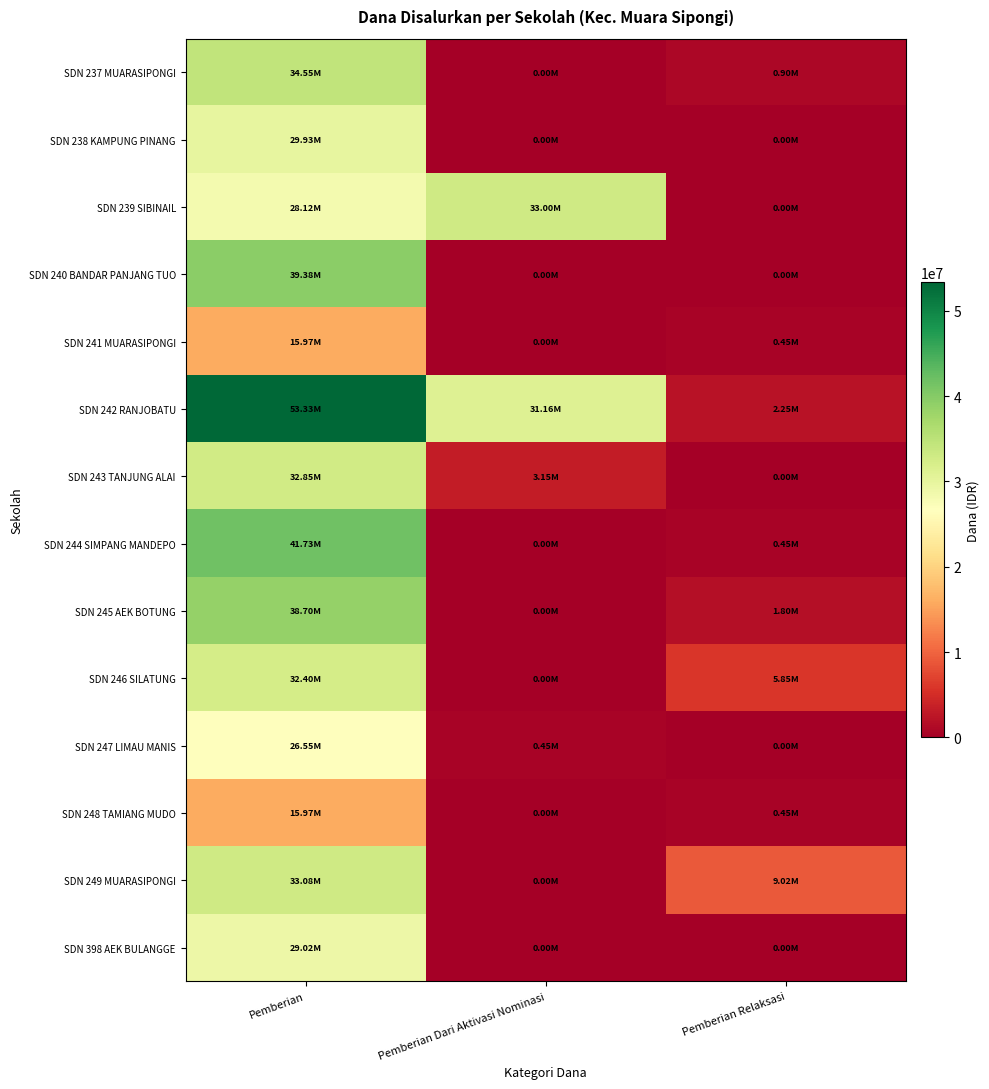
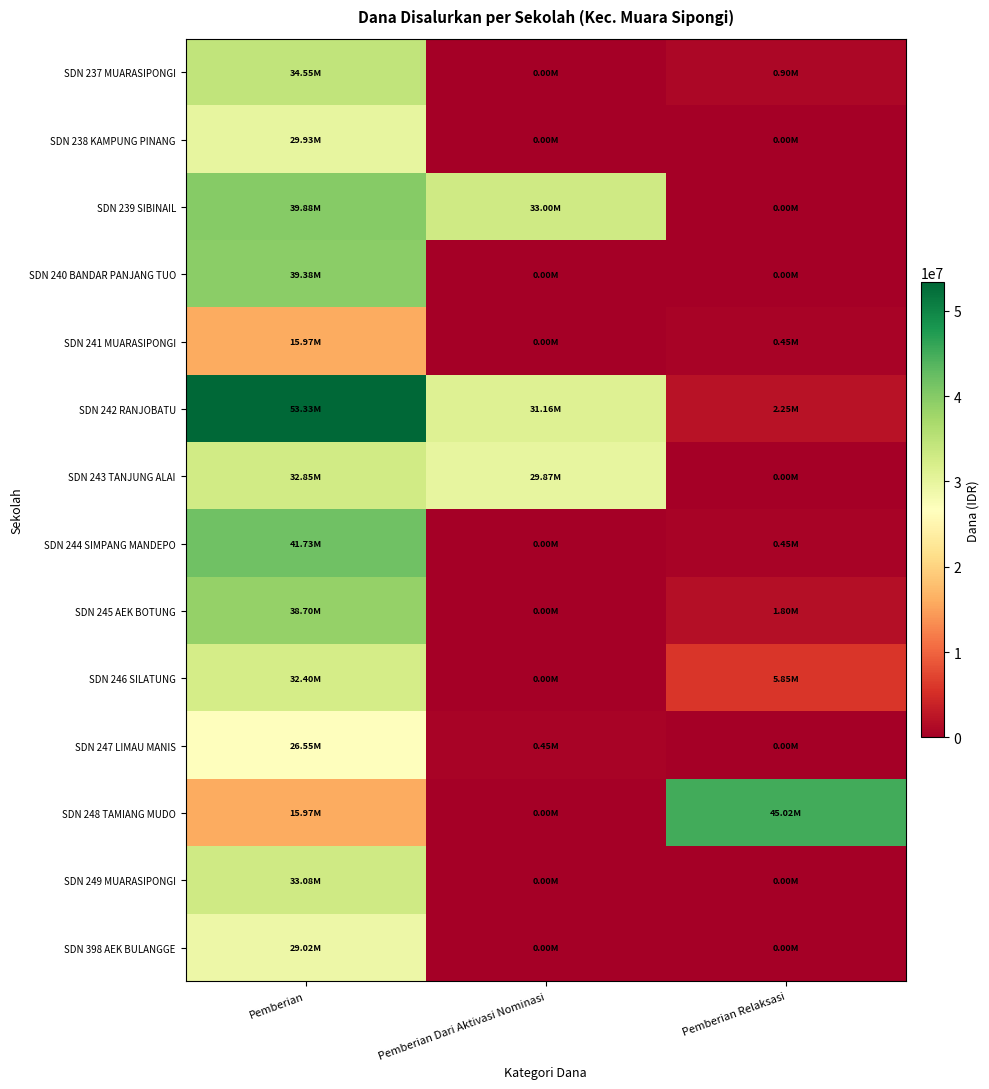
SDN 239 SIBINAIL, Pemberian: 28.12M -> 39.88M
SDN 243 TANJUNG ALAI, Pemberian Dari Aktivasi Nominasi: 3.15M -> 29.87M
SDN 248 TAMIANG MUDO, Pemberian Relaksasi: 0.45M -> 45.02M
SDN 249 MUARASIPONGI, Pemberian Relaksasi: 9.02M -> 0.00M
